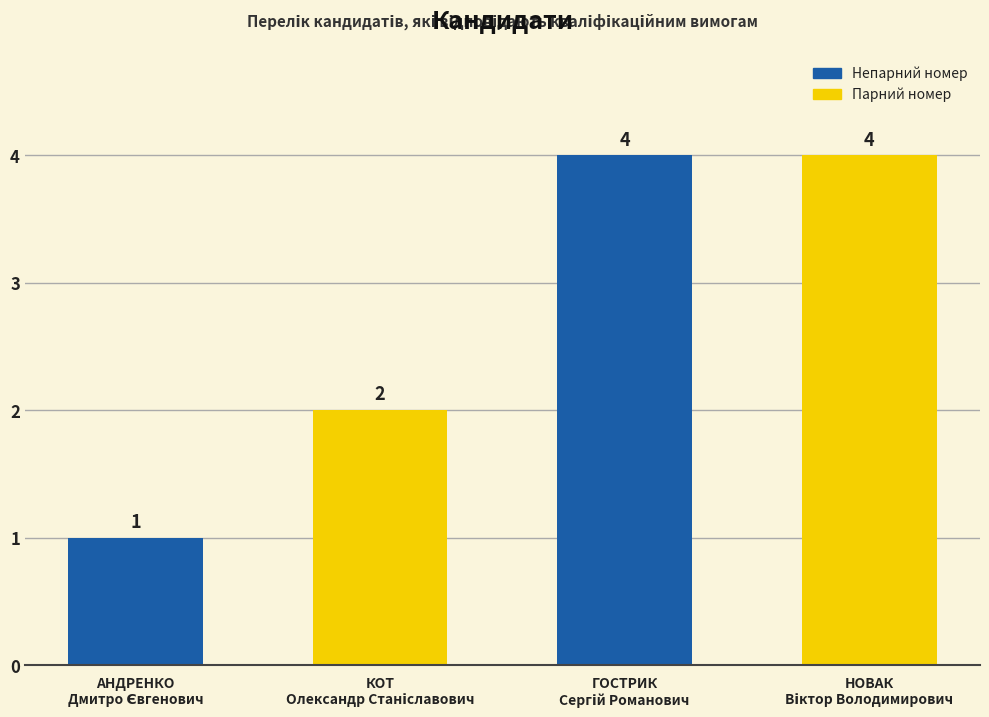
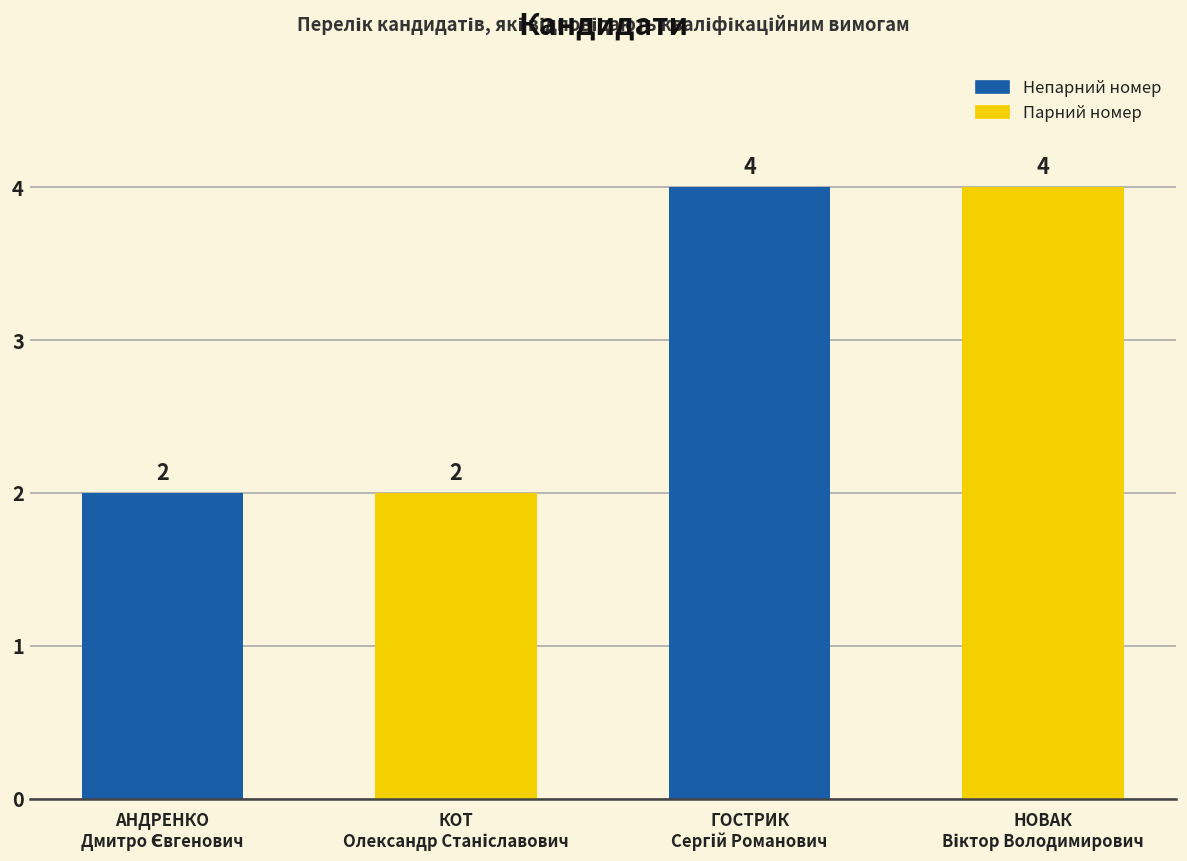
АНДРЕНКО Дмитро Євгенович: 1 -> 2
